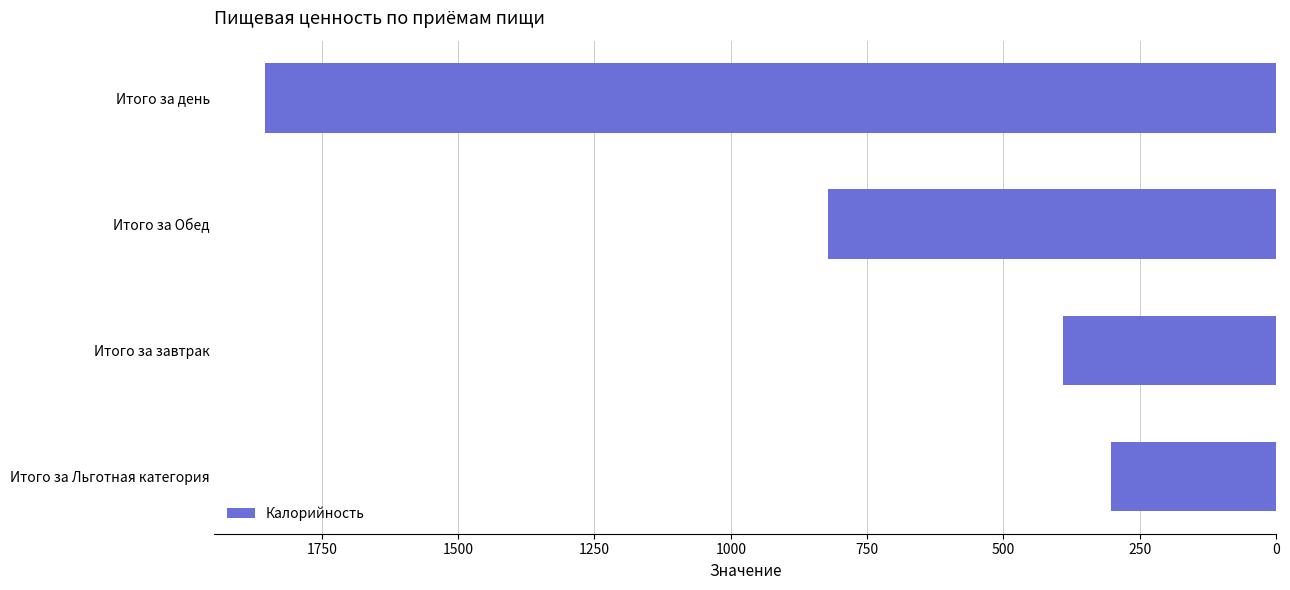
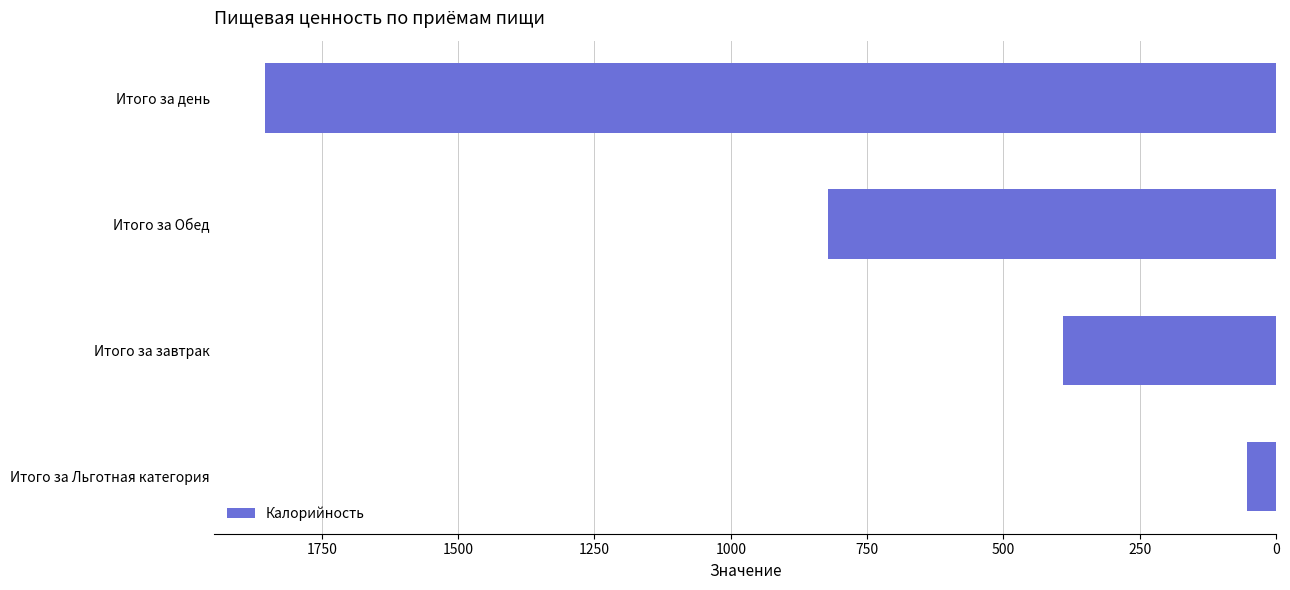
Итого за Льготная категория: 300 -> 50
